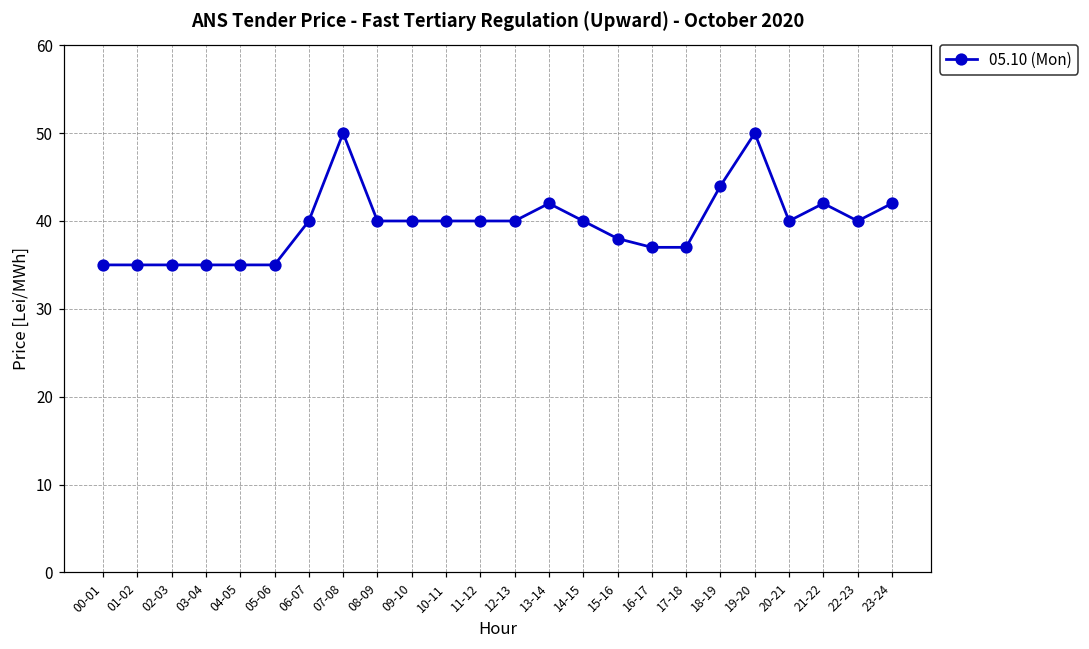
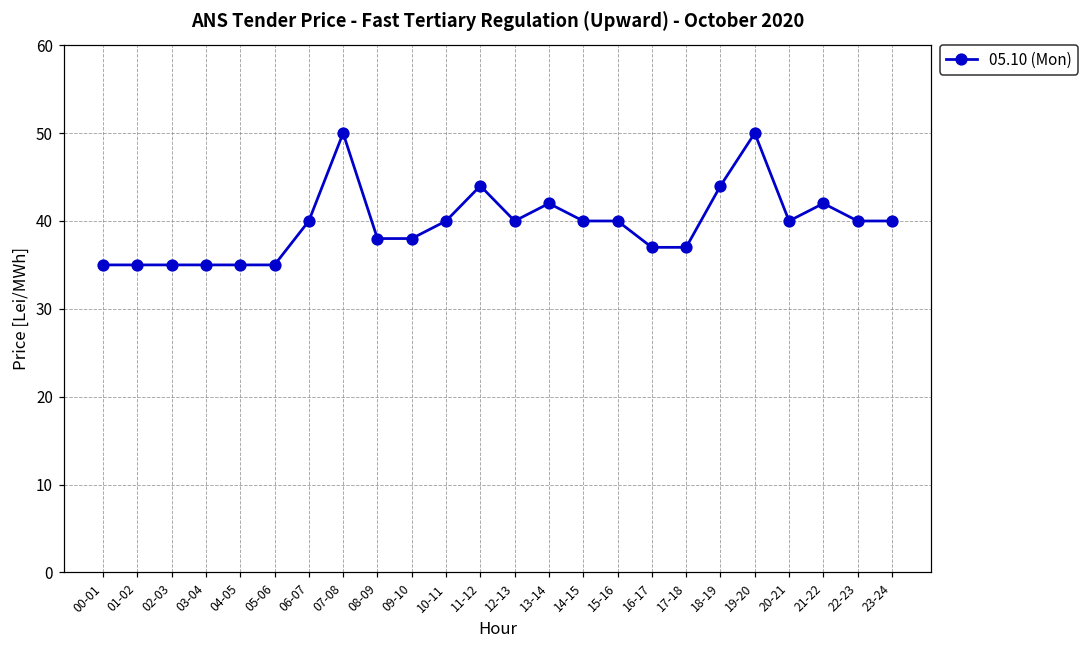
08-09: 40 -> 38
09-10: 40 -> 38
11-12: 40 -> 44
15-16: 38 -> 40
23-24: 42 -> 40
